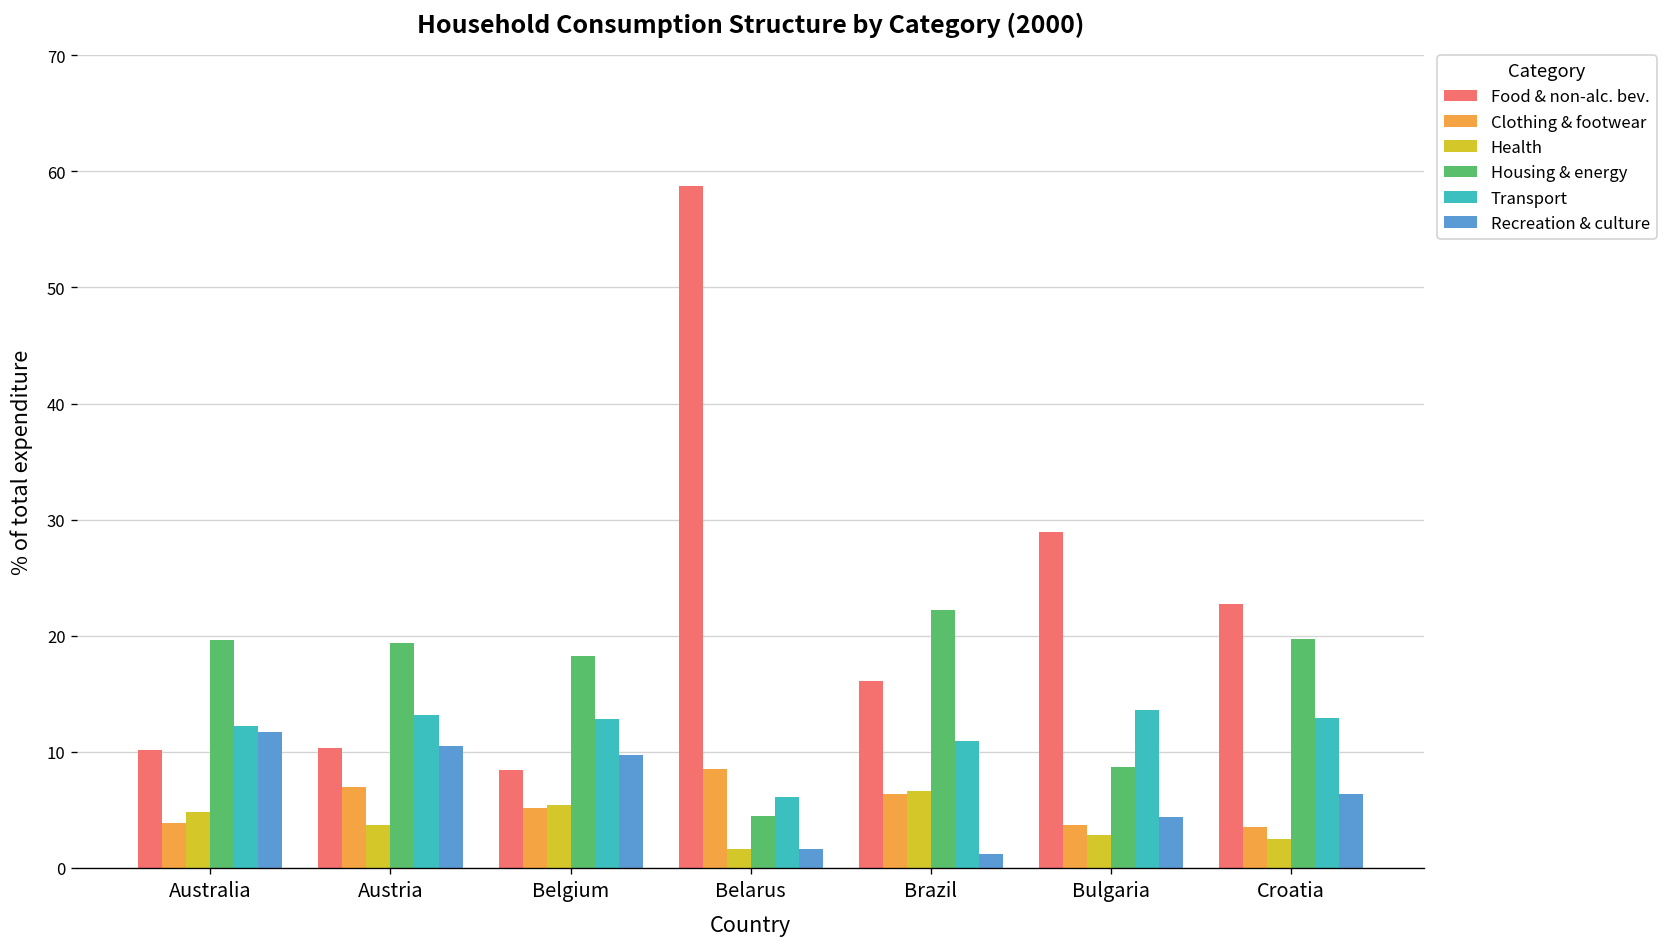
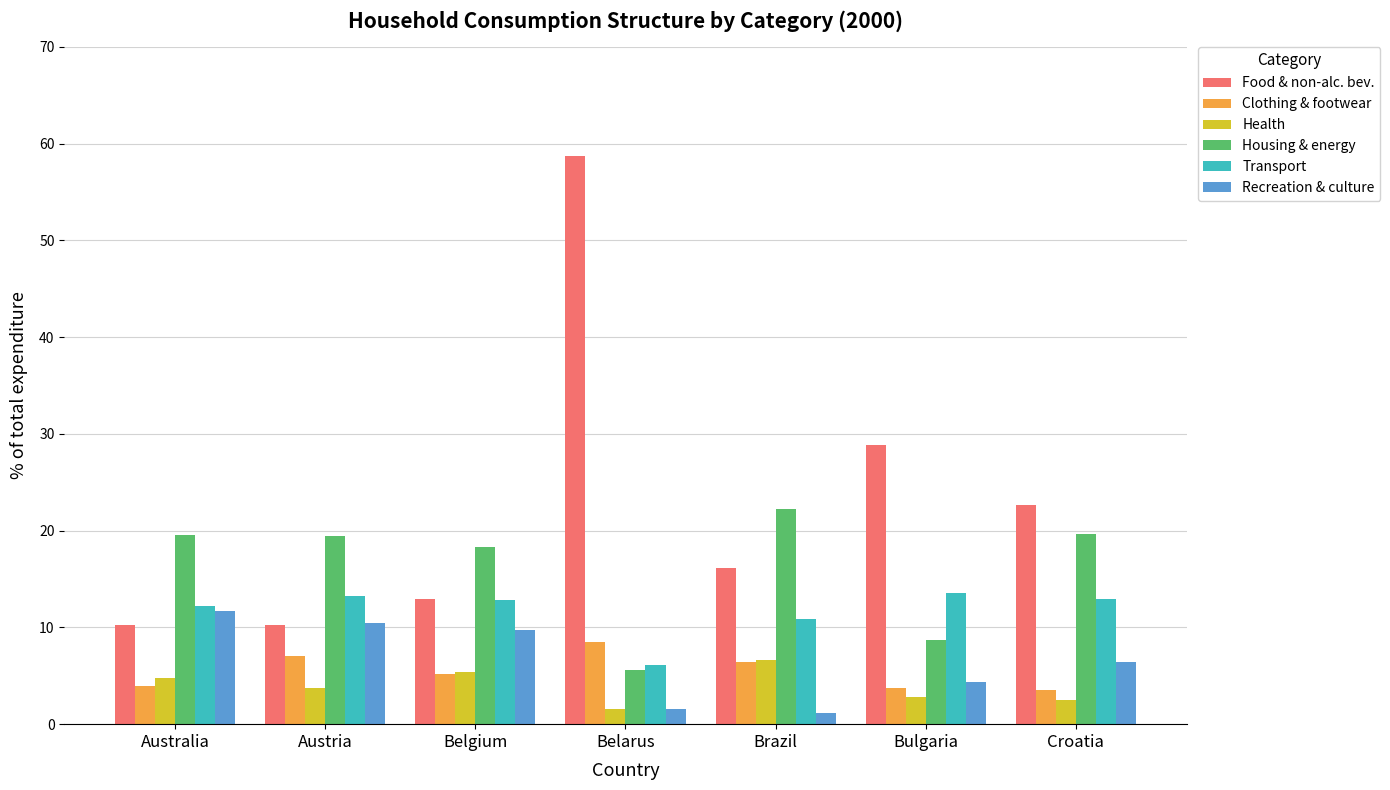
Food & non-alc. bev., Belgium: 8 -> 13
Housing & energy, Belarus: 5 -> 6
